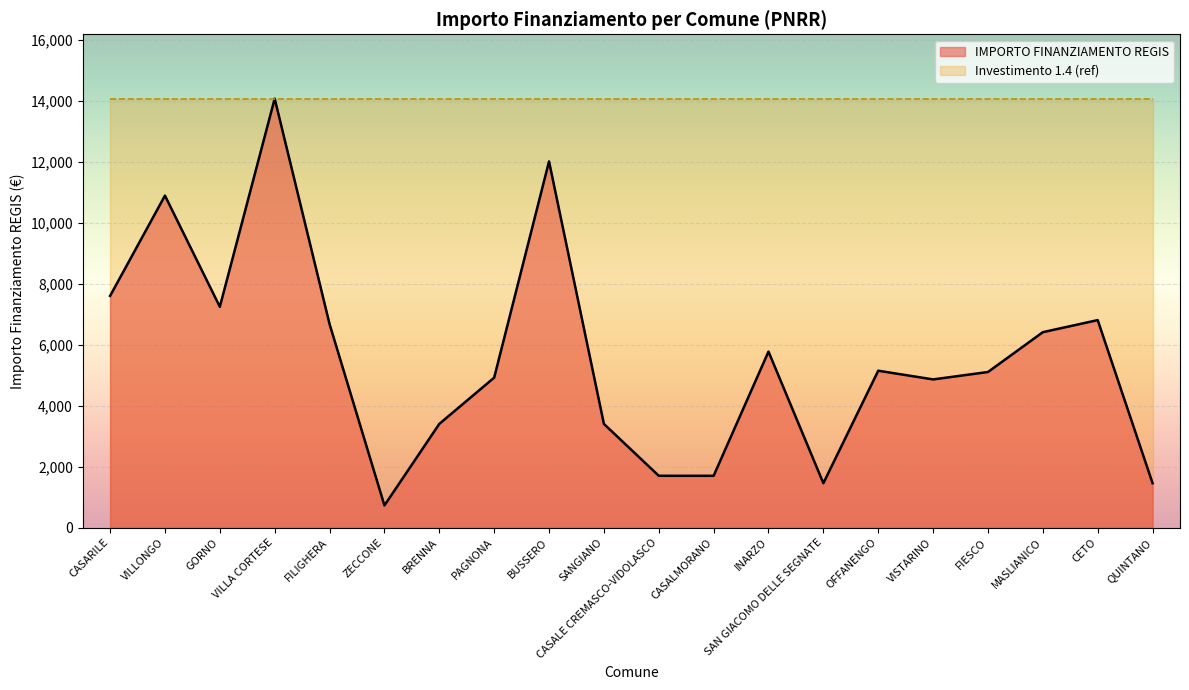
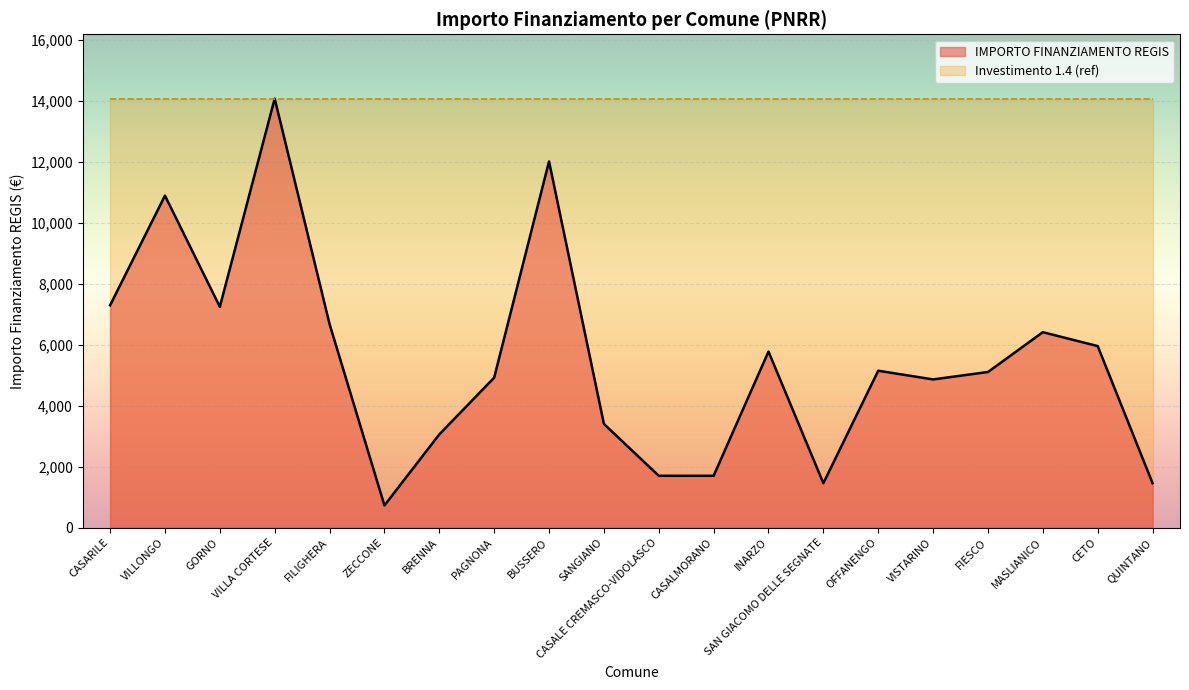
IMPORTO FINANZIAMENTO REGIS, CASARILE: 7,600 -> 7,300
IMPORTO FINANZIAMENTO REGIS, BRENNA: 3,400 -> 3,100
IMPORTO FINANZIAMENTO REGIS, CETO: 6,800 -> 6,000
